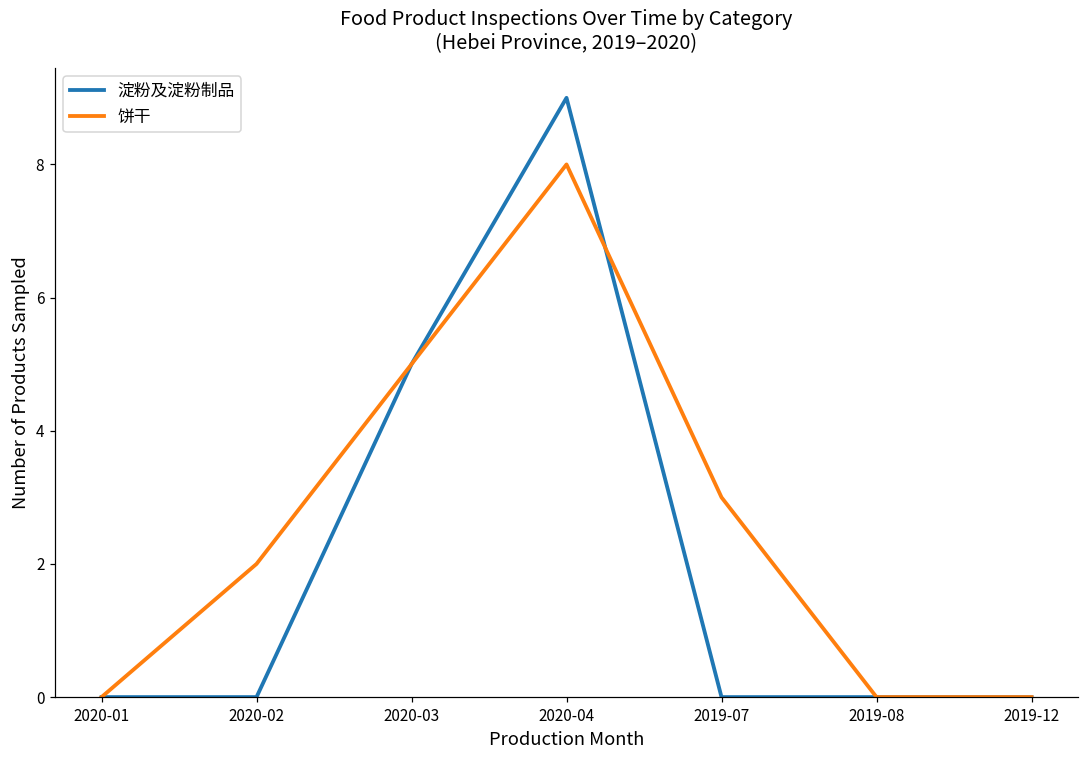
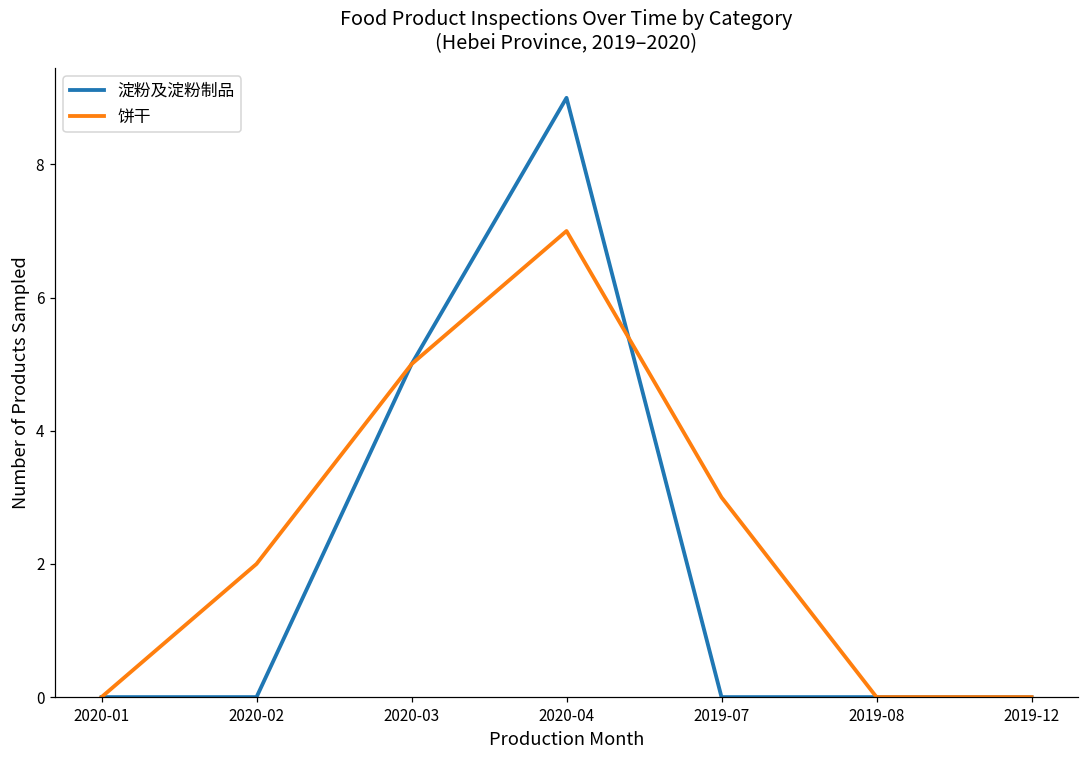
饼干, 2020-04: 8 -> 7
